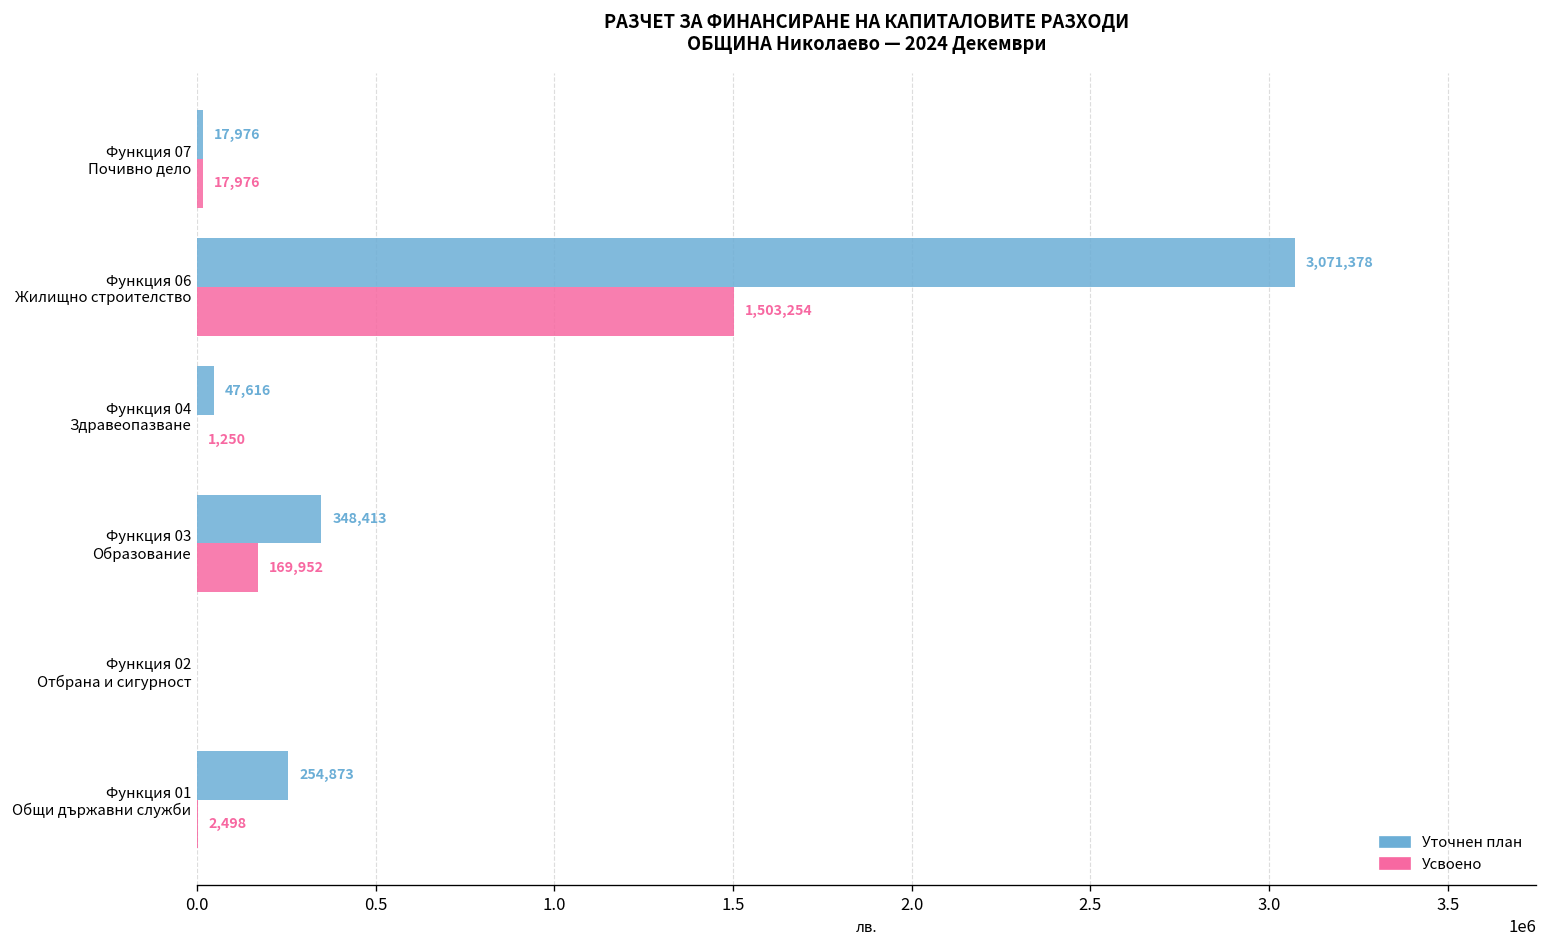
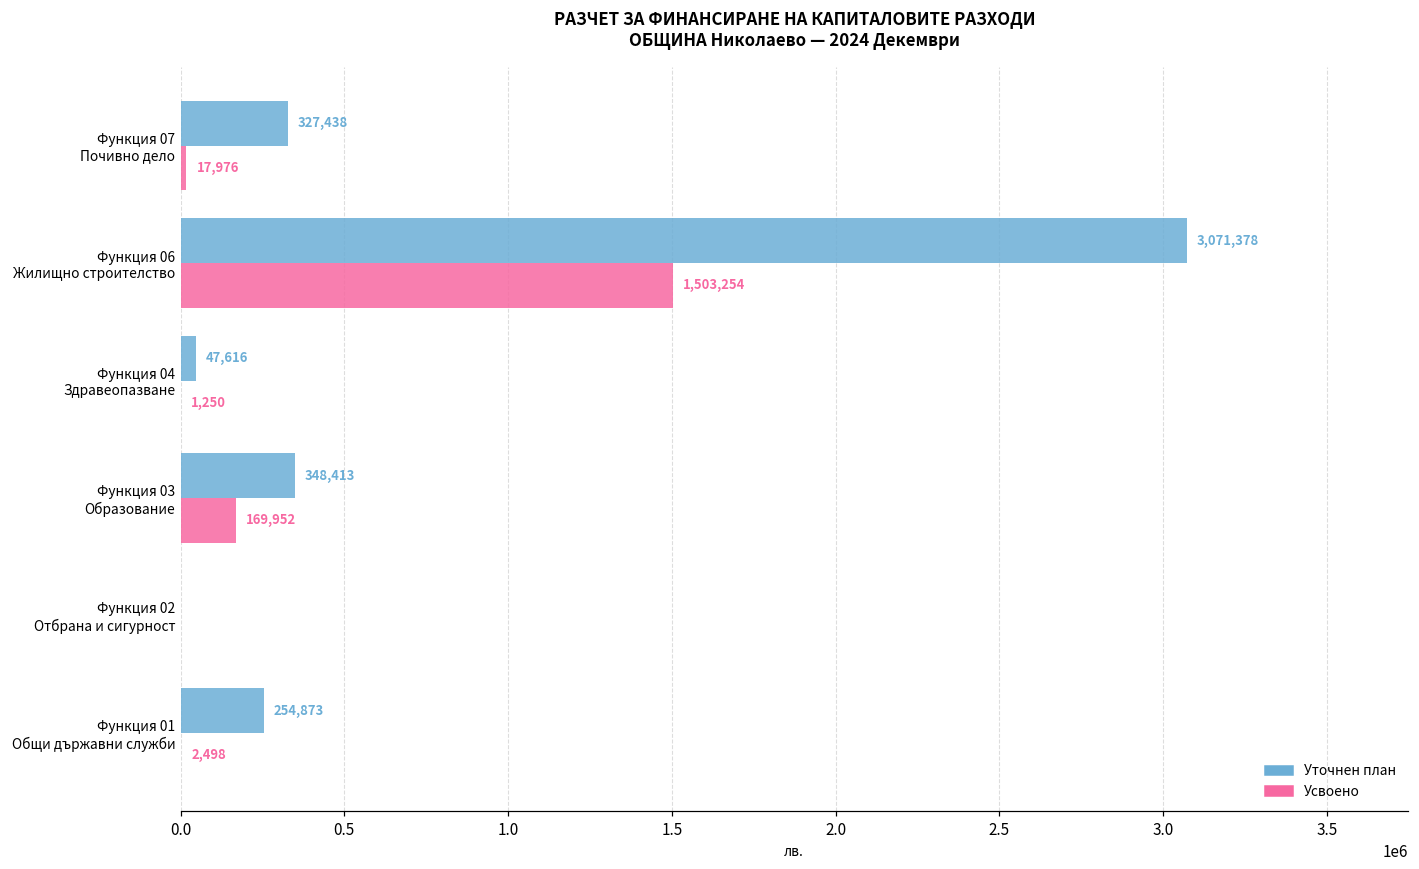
Уточнен план, Функция 07 Почивно дело: 17,976 -> 327,438
